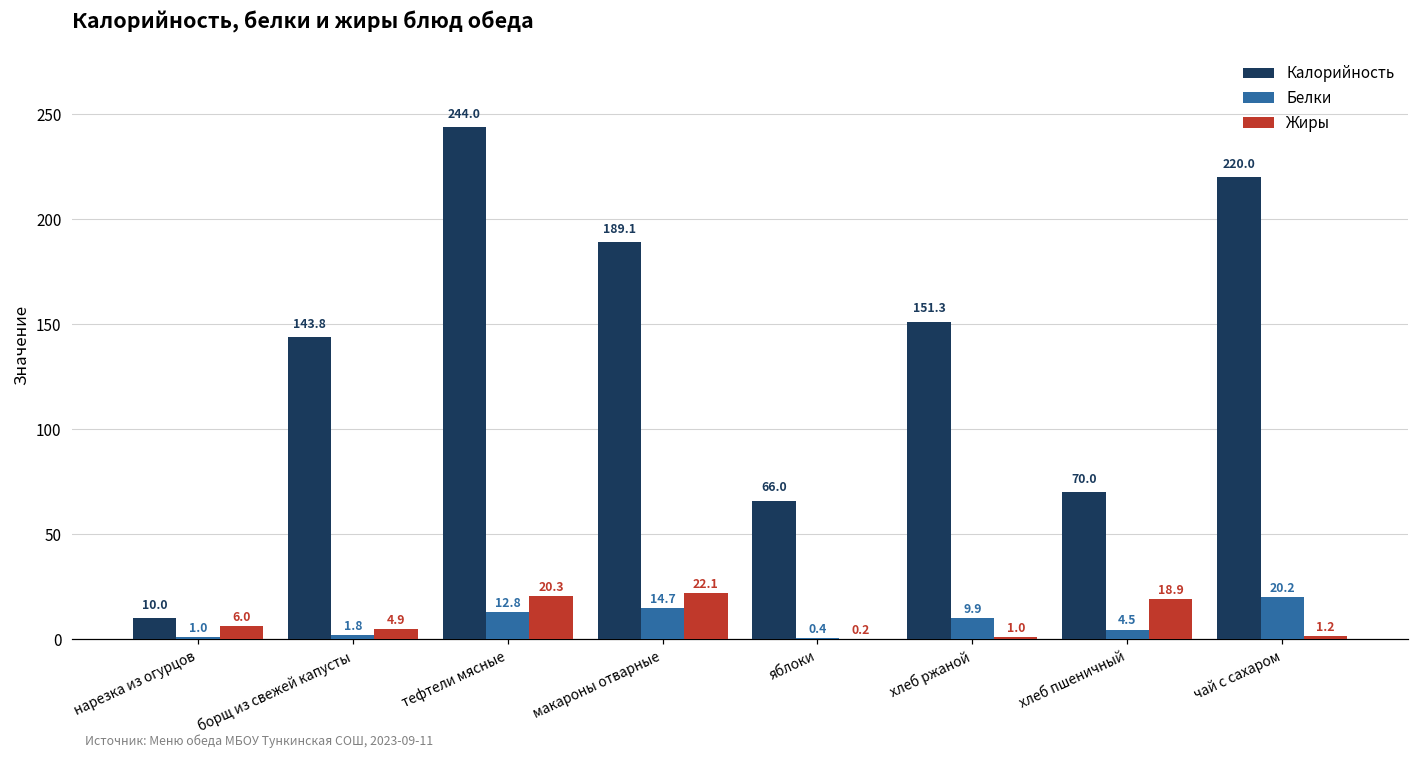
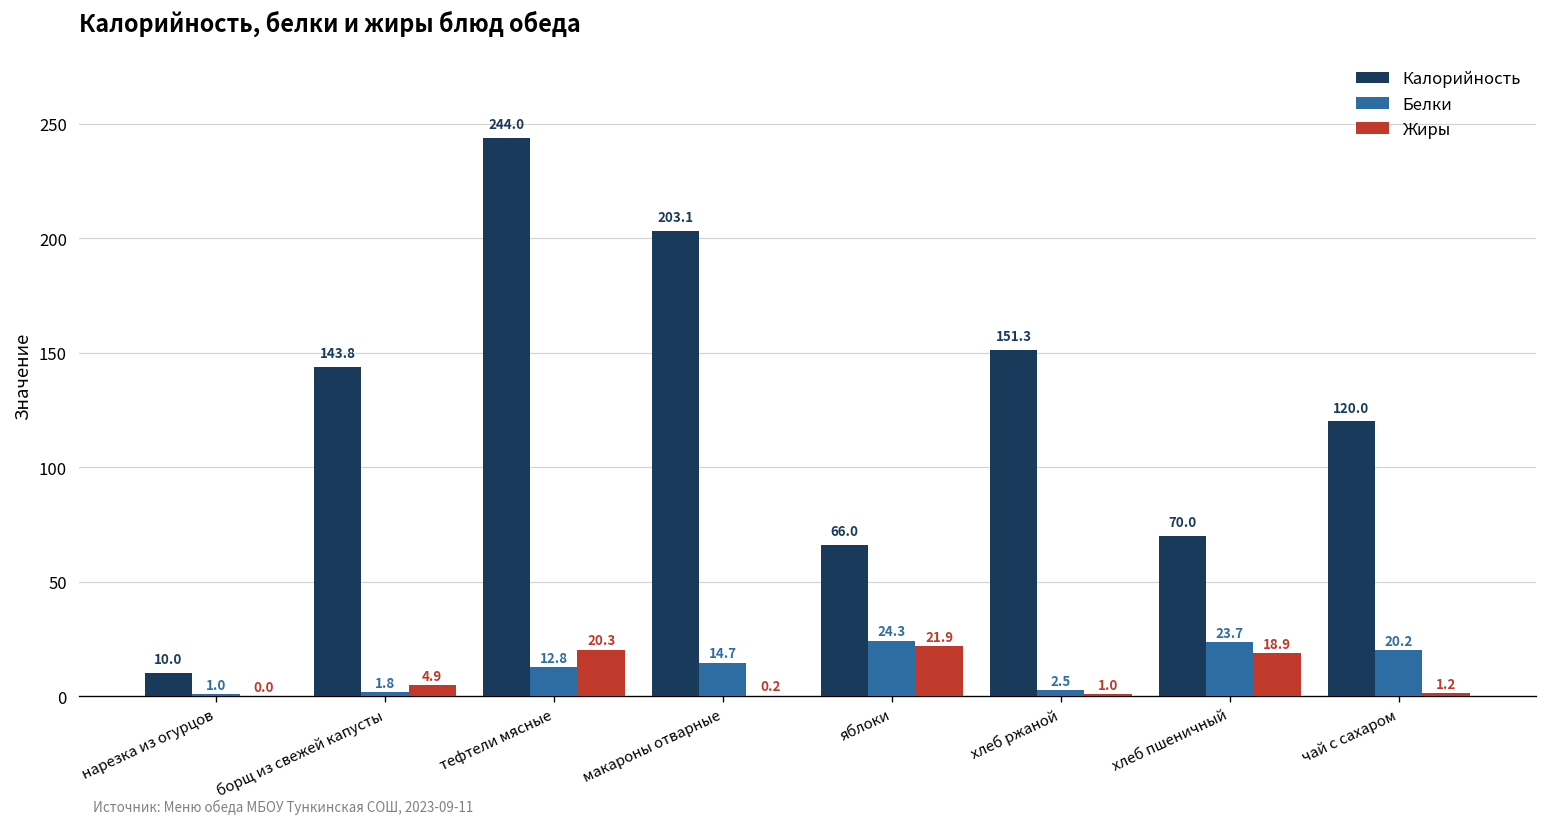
Жиры, нарезка из огурцов: 6.0 -> 0.0
Калорийность, макароны отварные: 189.1 -> 203.1
Жиры, макароны отварные: 22.1 -> 0.2
Белки, яблоки: 0.4 -> 24.3
Жиры, яблоки: 0.2 -> 21.9
Белки, хлеб ржаной: 9.9 -> 2.5
Белки, хлеб пшеничный: 4.5 -> 23.7
Калорийность, чай с сахаром: 220.0 -> 120.0
